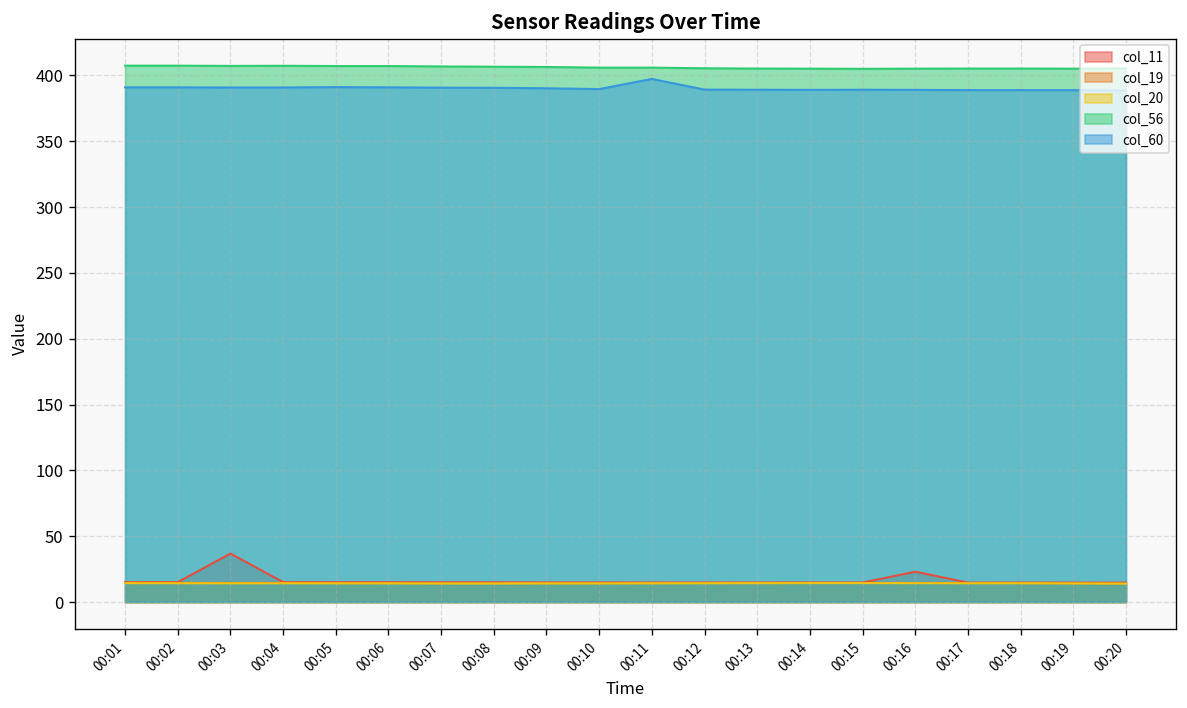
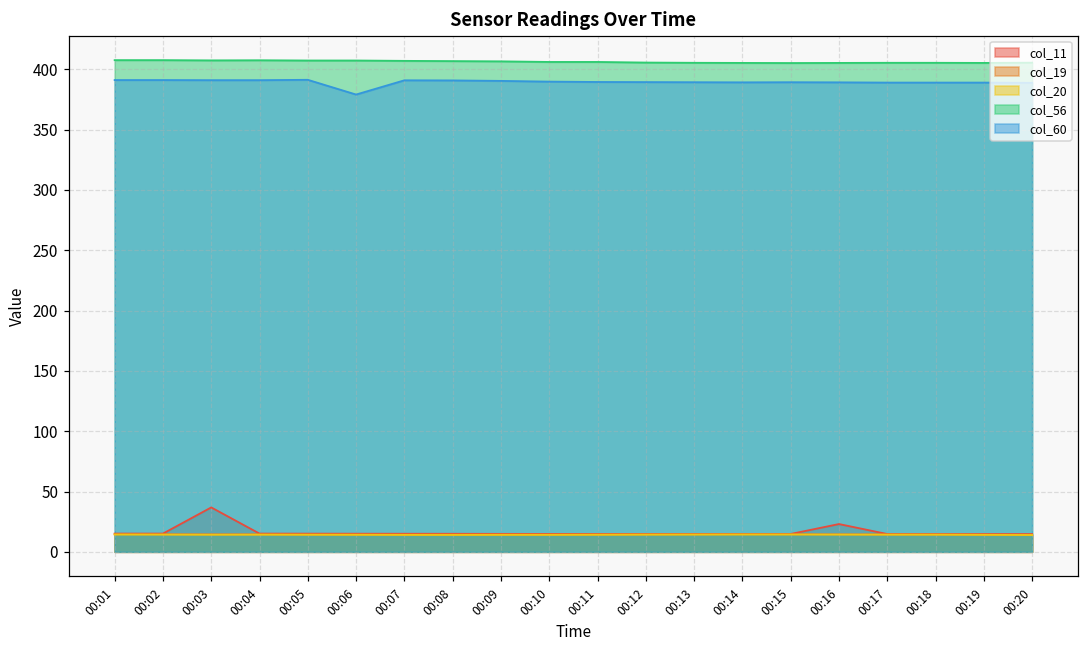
col_60, 00:06: 391 -> 379
col_60, 00:11: 397 -> 389
